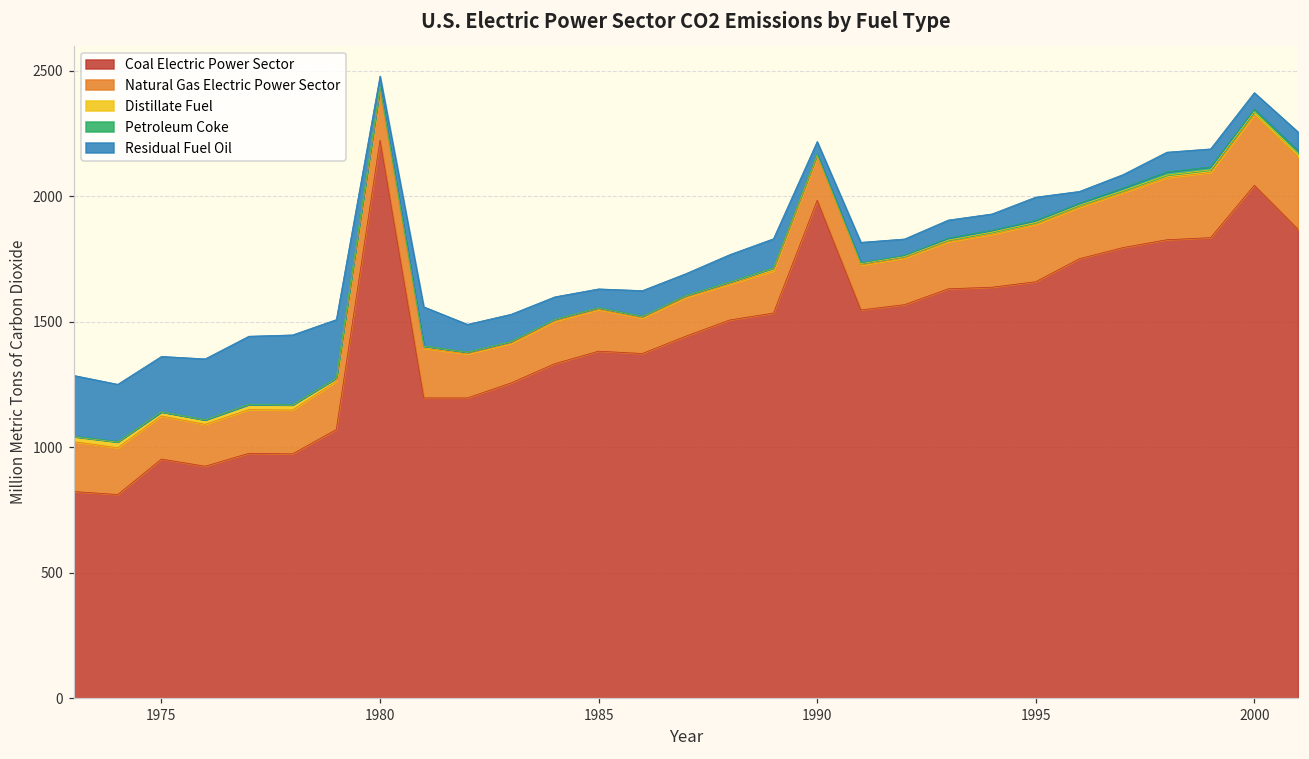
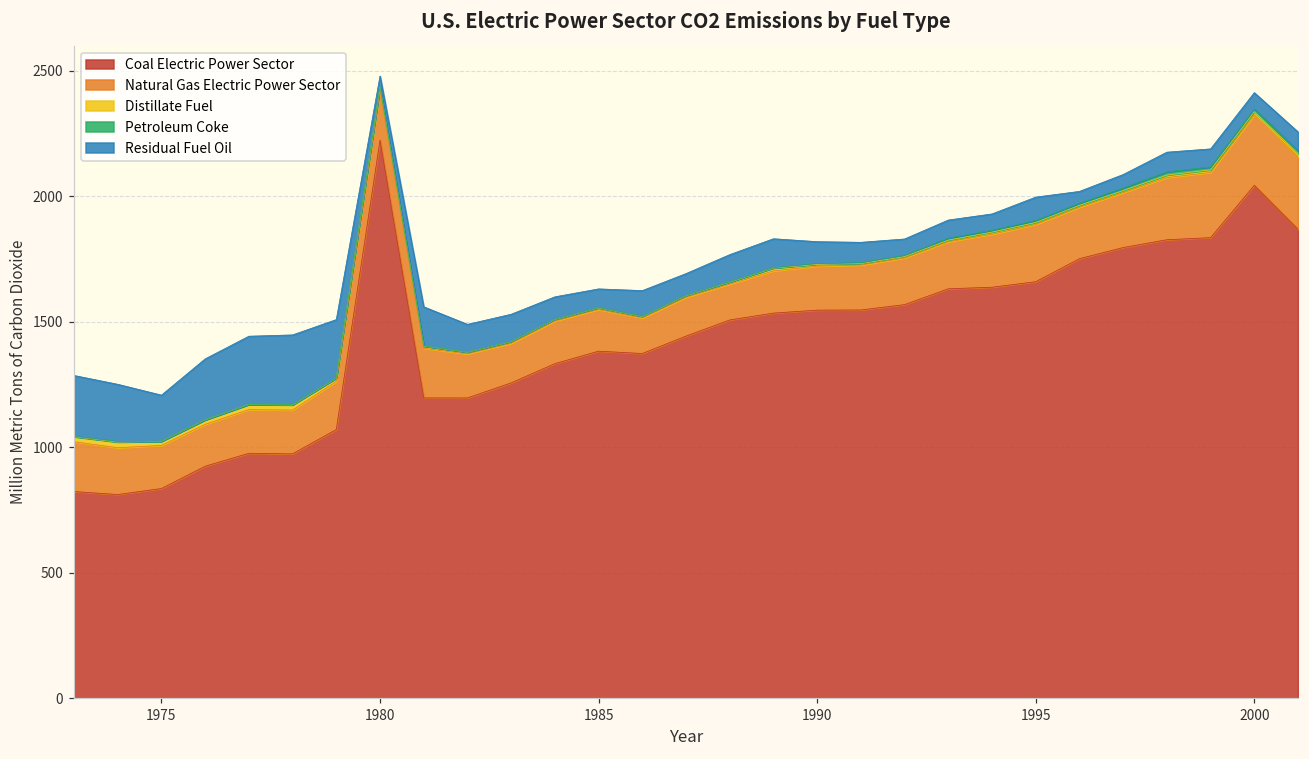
Coal Electric Power Sector, 1975: 950 -> 840
Residual Fuel Oil, 1975: 220 -> 180
Coal Electric Power Sector, 1990: 1980 -> 1550
Residual Fuel Oil, 1990: 50 -> 90
